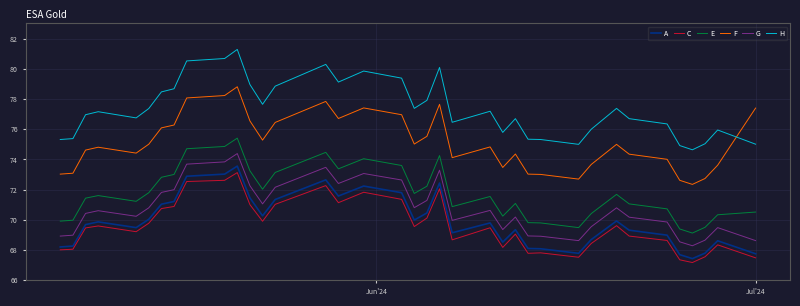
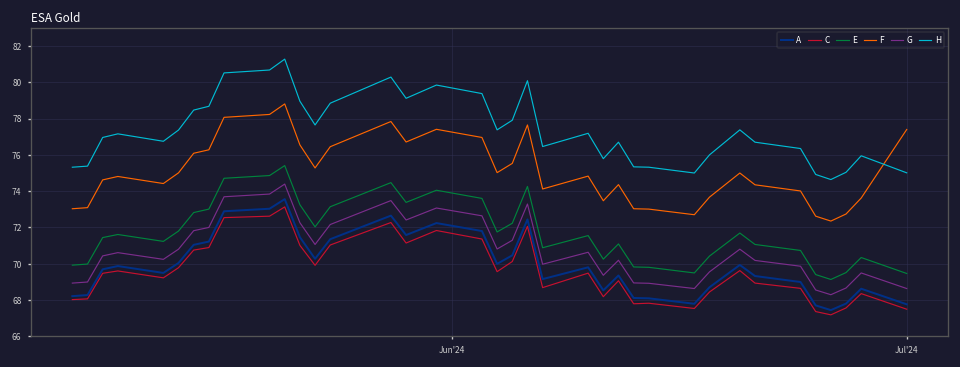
E, Jul'24: 70.5 -> 69.5
